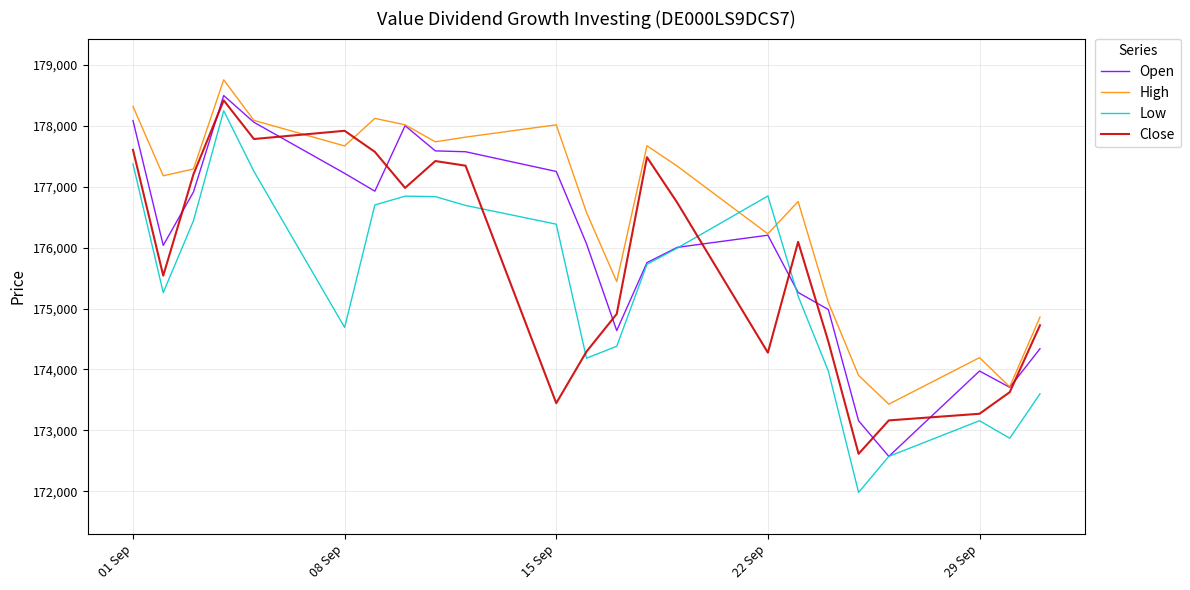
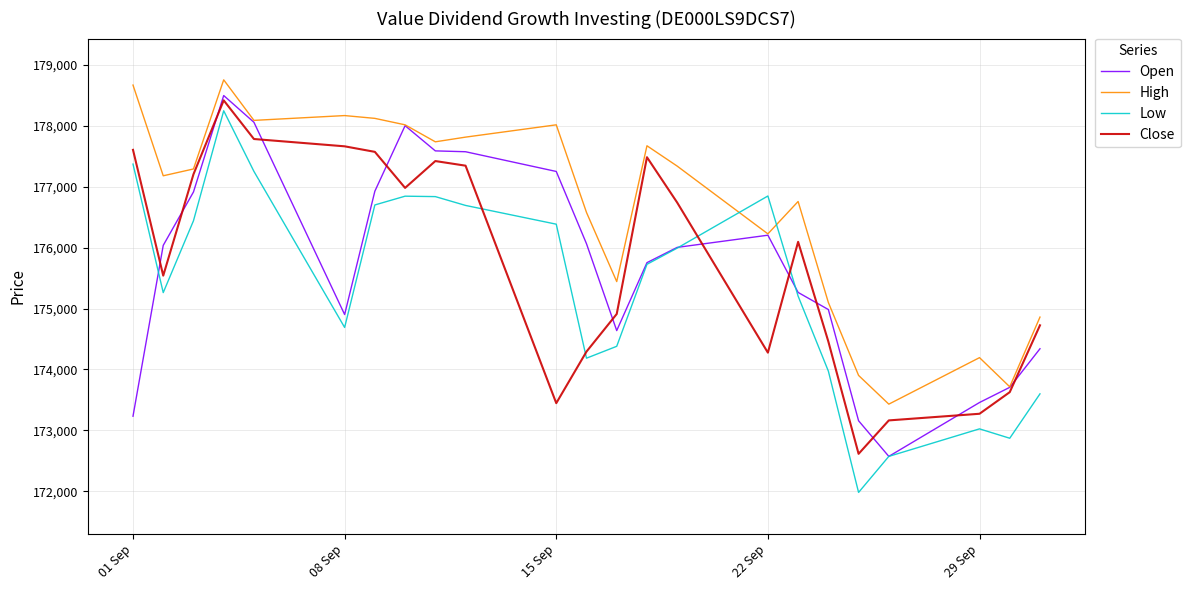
Open, 01 Sep: 178,100 -> 173,200
High, 01 Sep: 178,300 -> 178,700
Open, 08 Sep: 177,200 -> 174,900
High, 08 Sep: 177,700 -> 178,200
Close, 08 Sep: 177,900 -> 177,700
Open, 29 Sep: 174,000 -> 173,500
Low, 29 Sep: 173,200 -> 173,000
